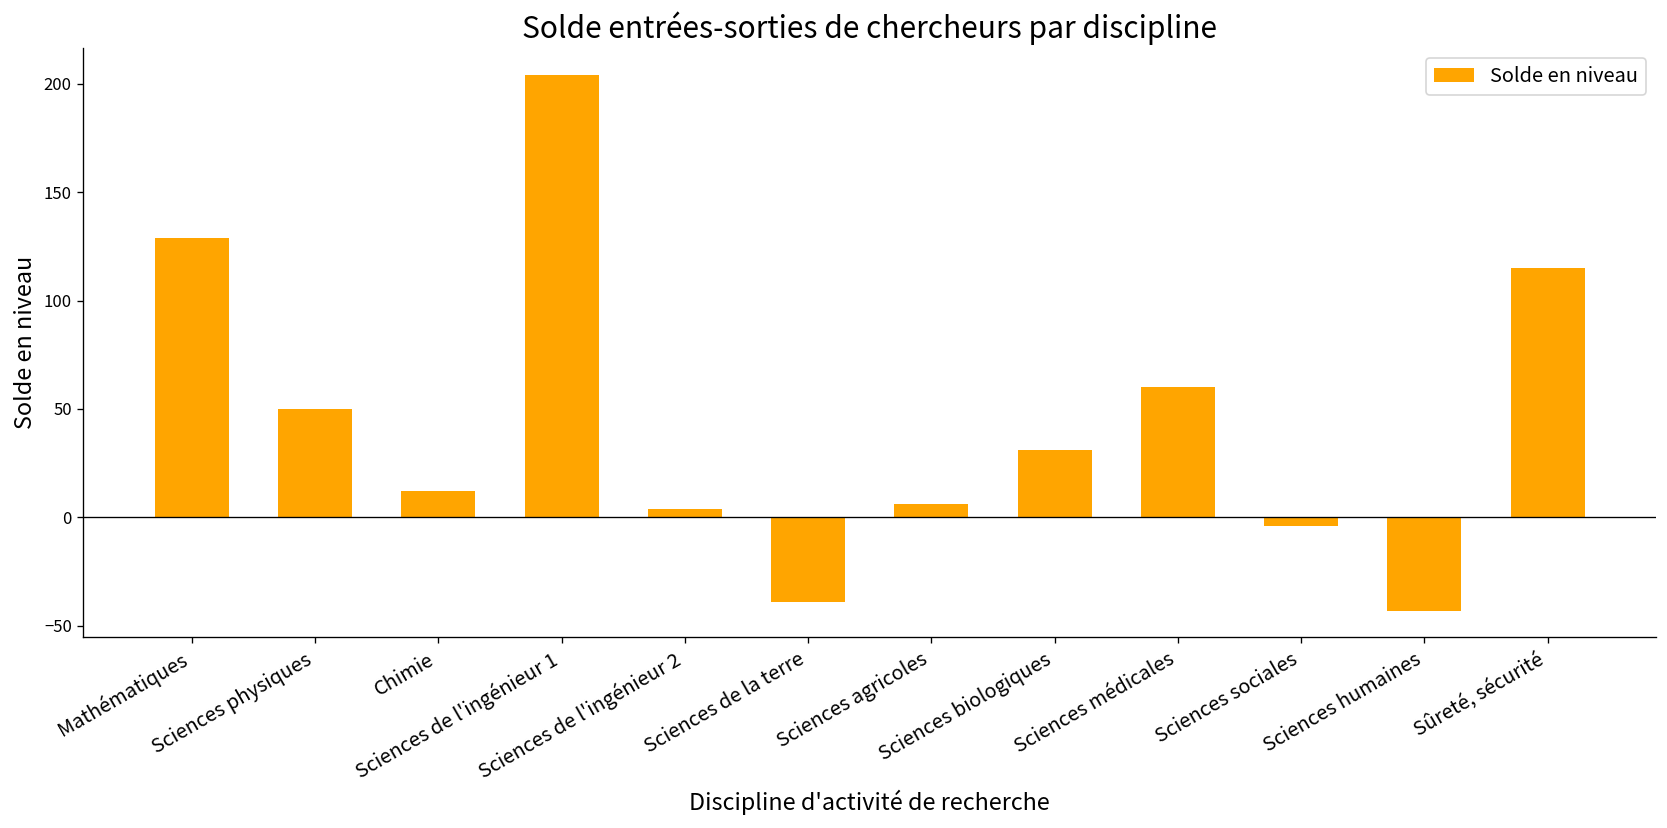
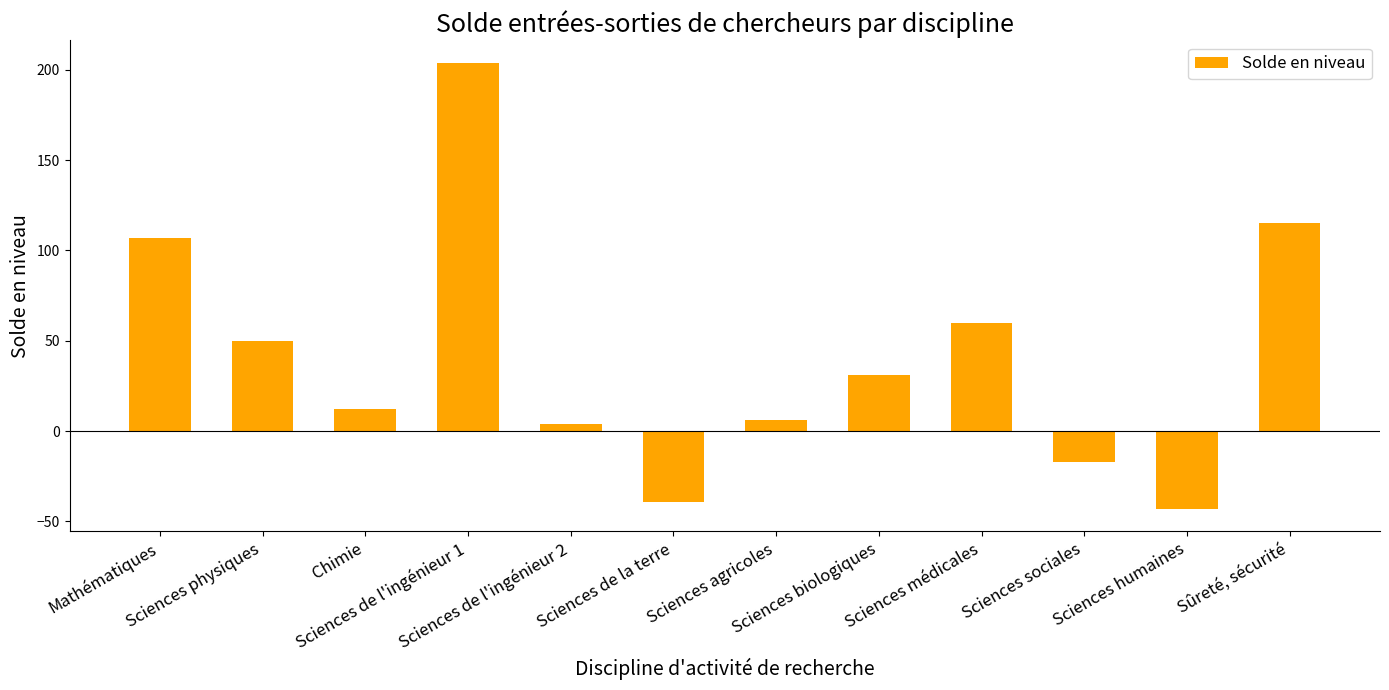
Mathématiques: 129 -> 107
Sciences sociales: -4 -> -17
